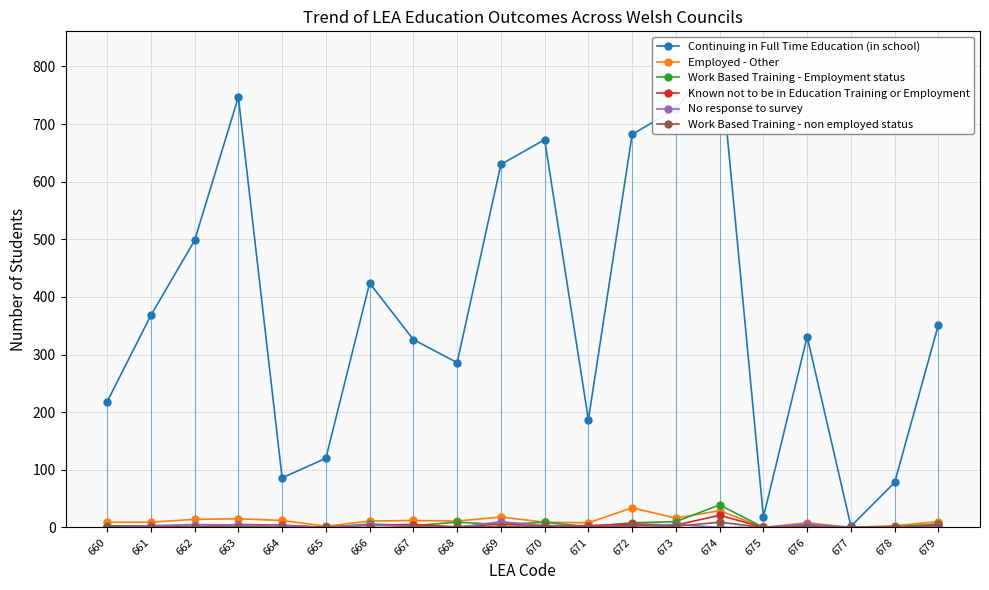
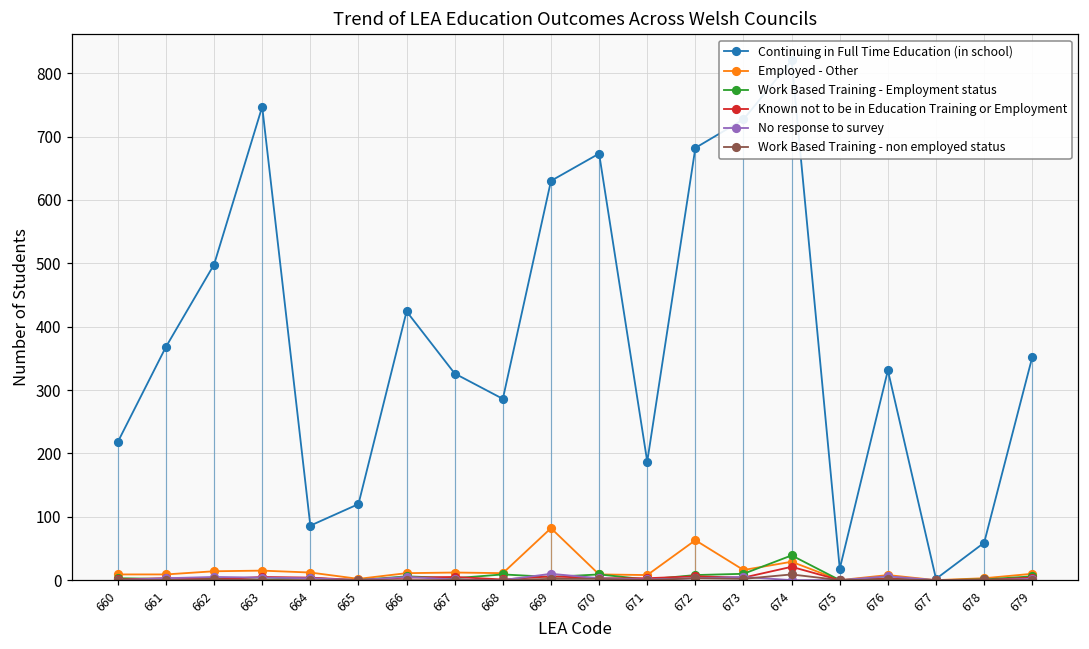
Employed - Other, 669: 20 -> 80
Employed - Other, 672: 30 -> 60
Continuing in Full Time Education (in school), 678: 80 -> 60
